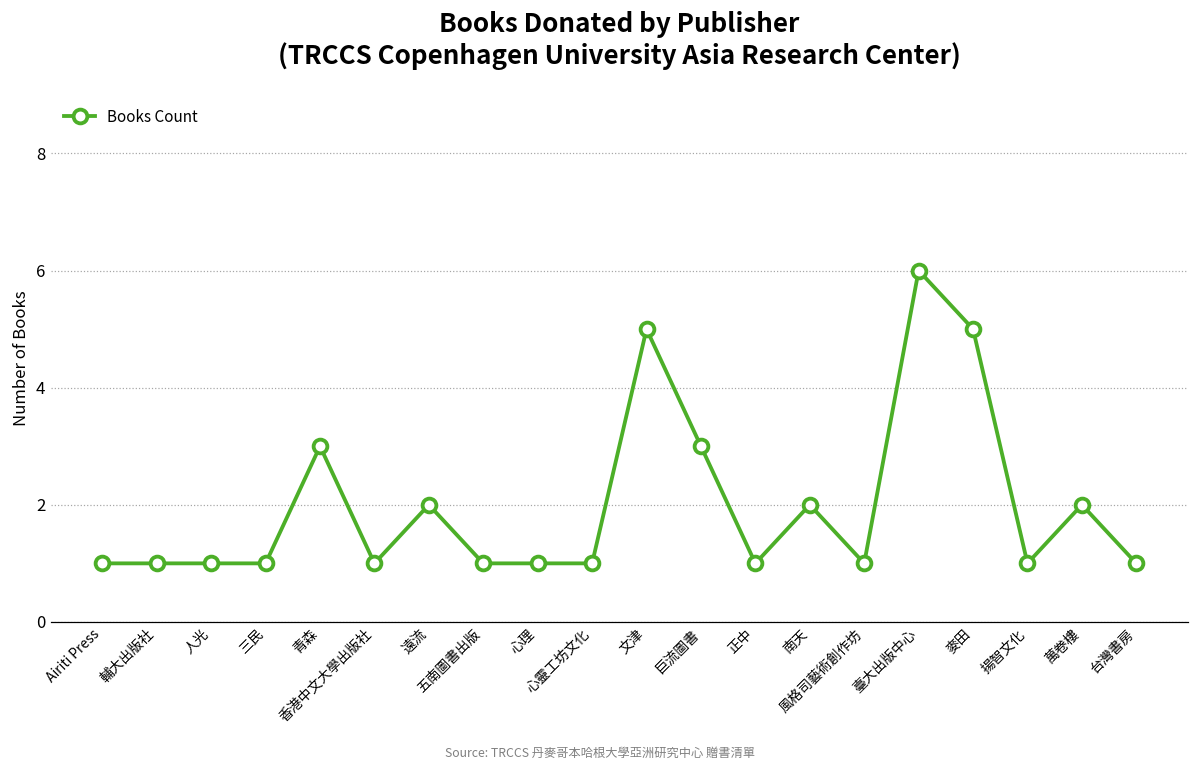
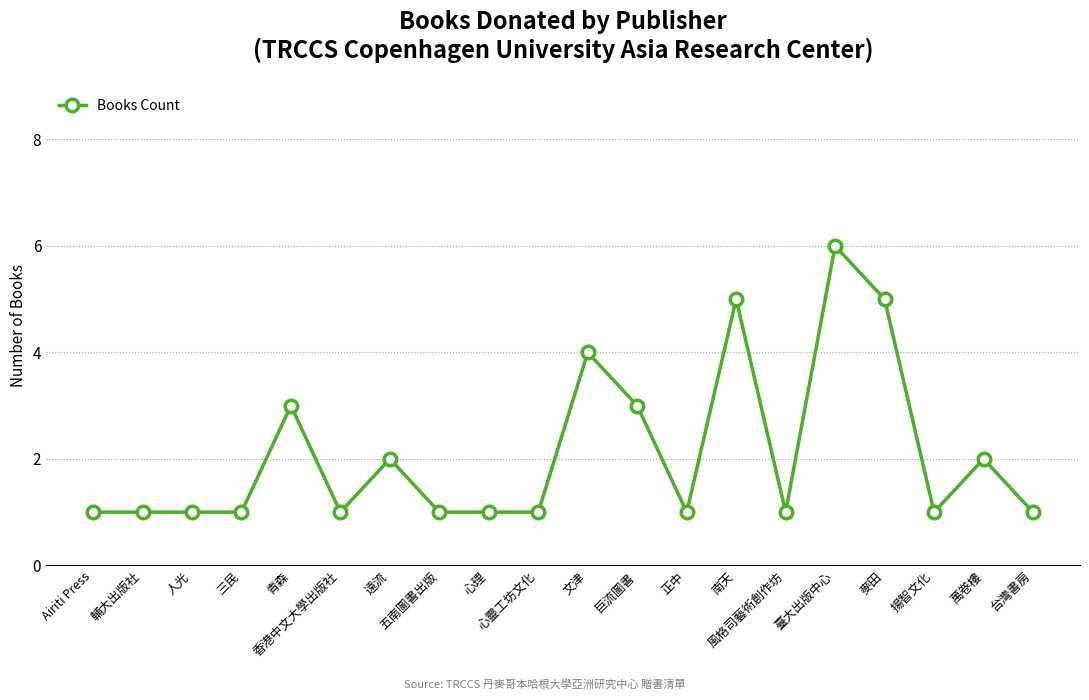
文津: 5 -> 4
南天: 2 -> 5
